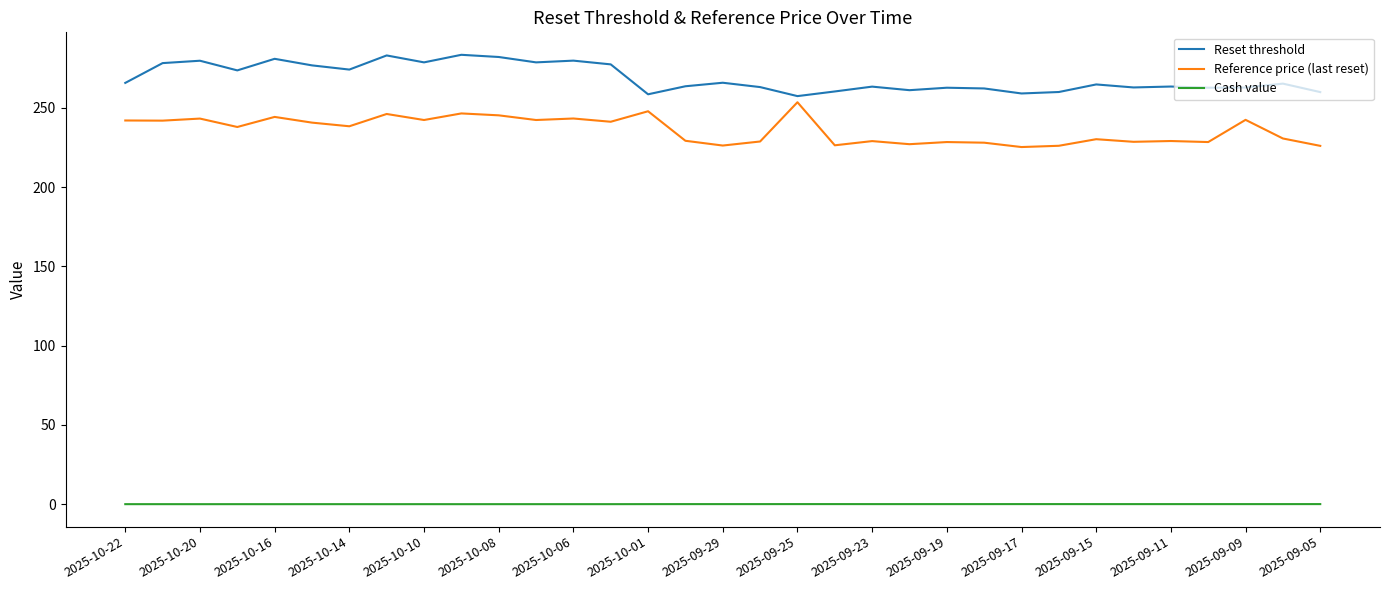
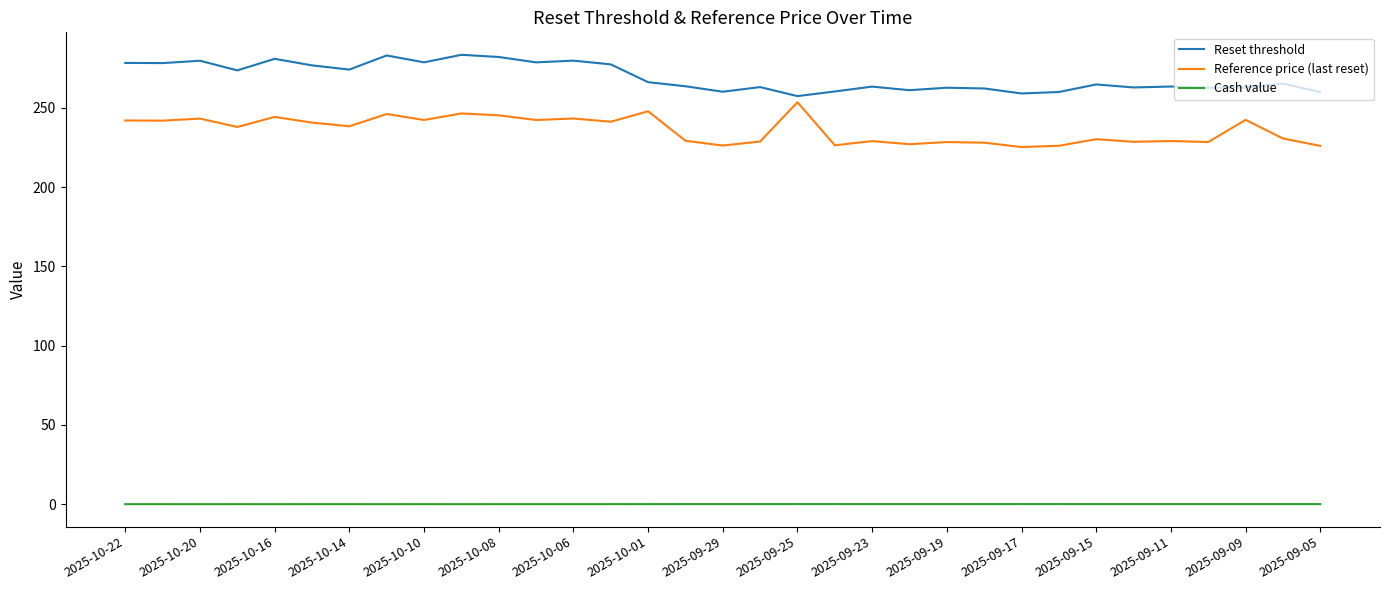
Reset threshold, 2025-10-22: 266 -> 278
Reset threshold, 2025-10-01: 259 -> 266
Reset threshold, 2025-09-29: 266 -> 260
